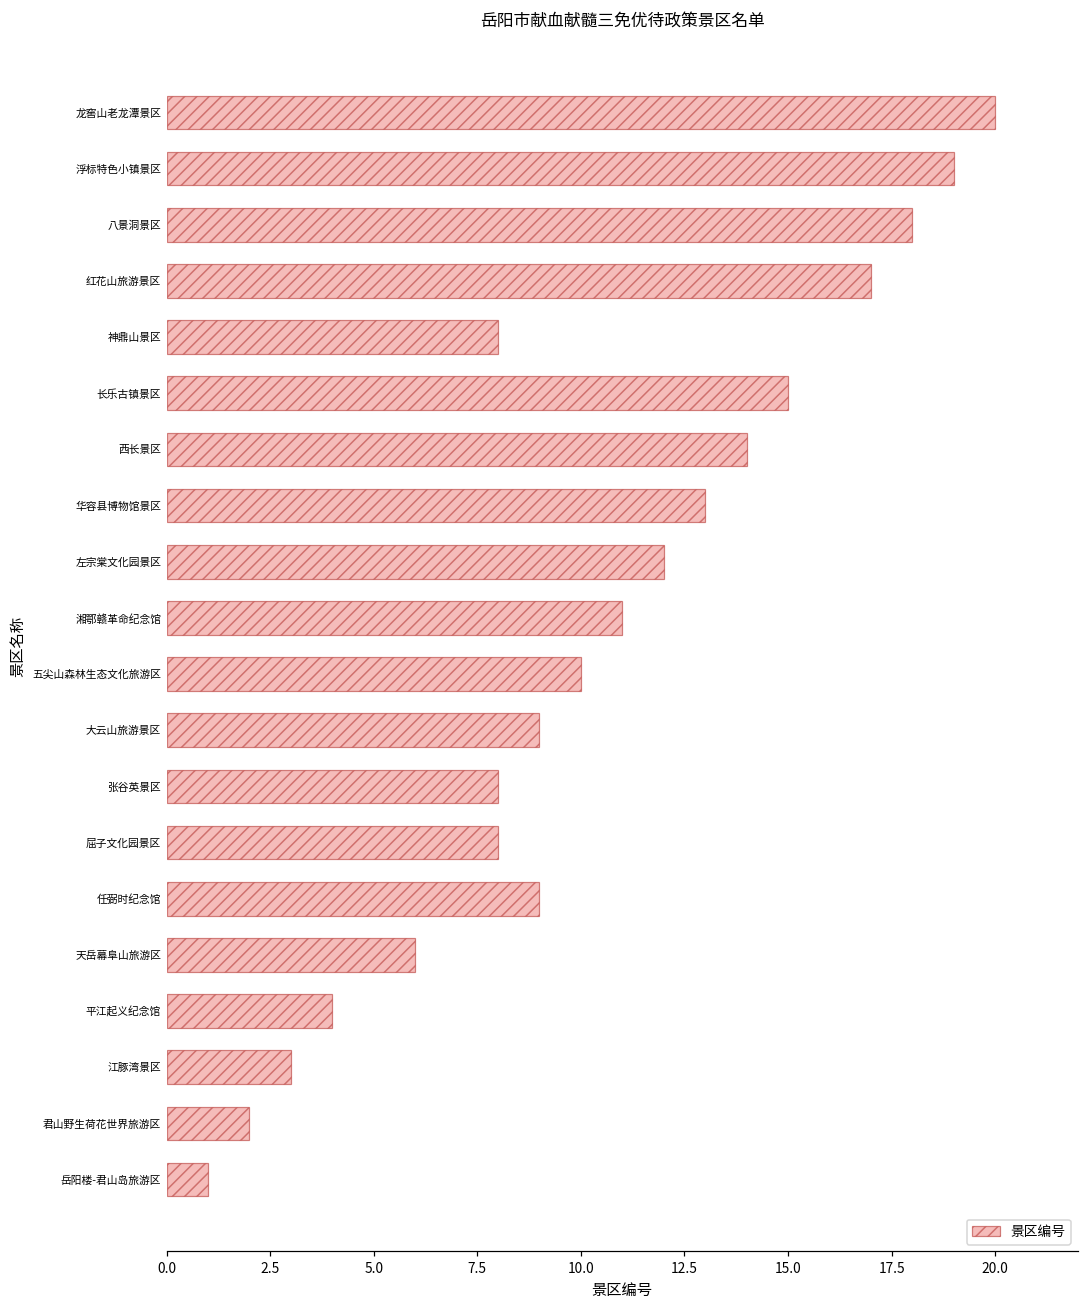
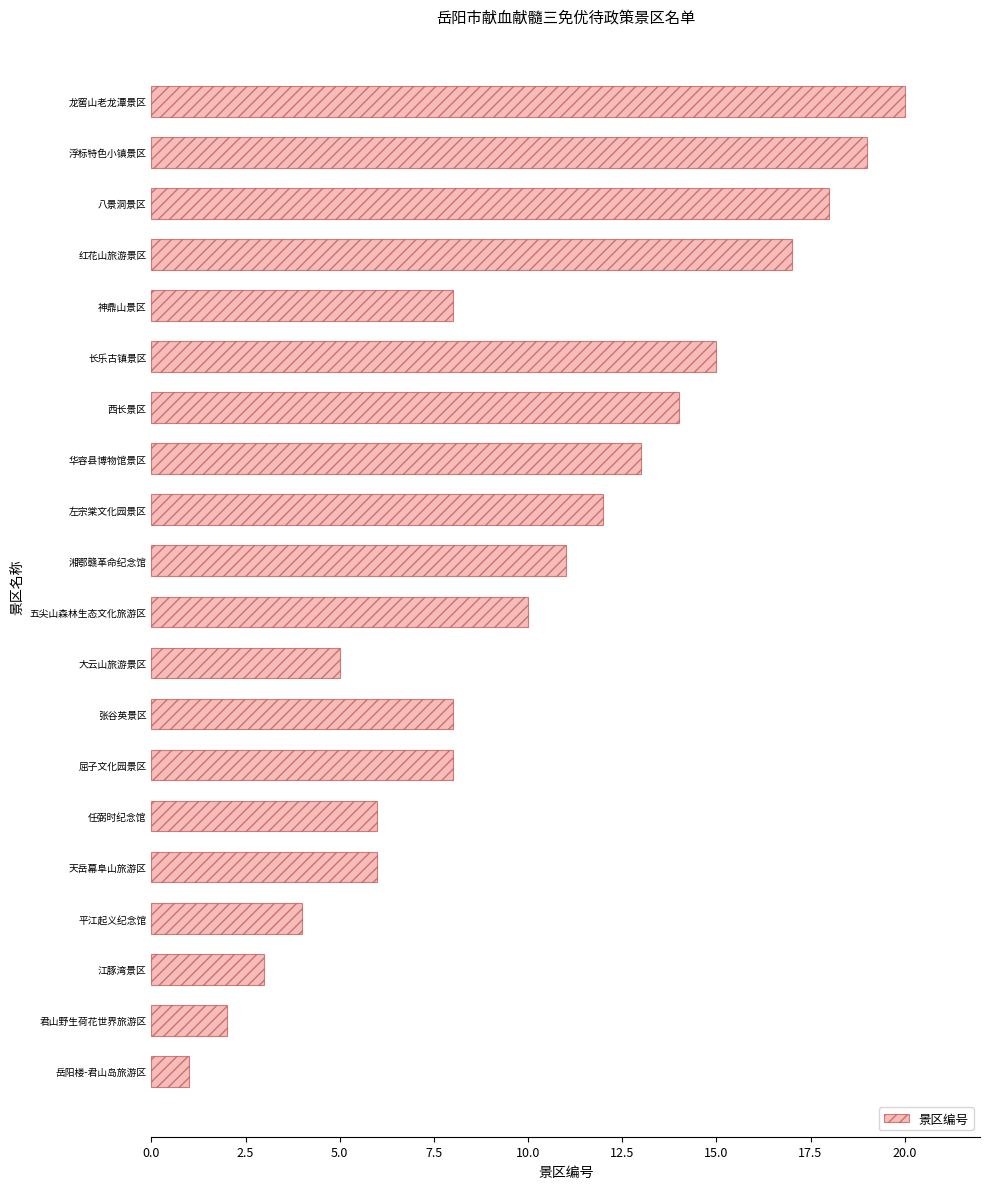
大云山旅游景区: 9 -> 5
任弼时纪念馆: 9 -> 6
